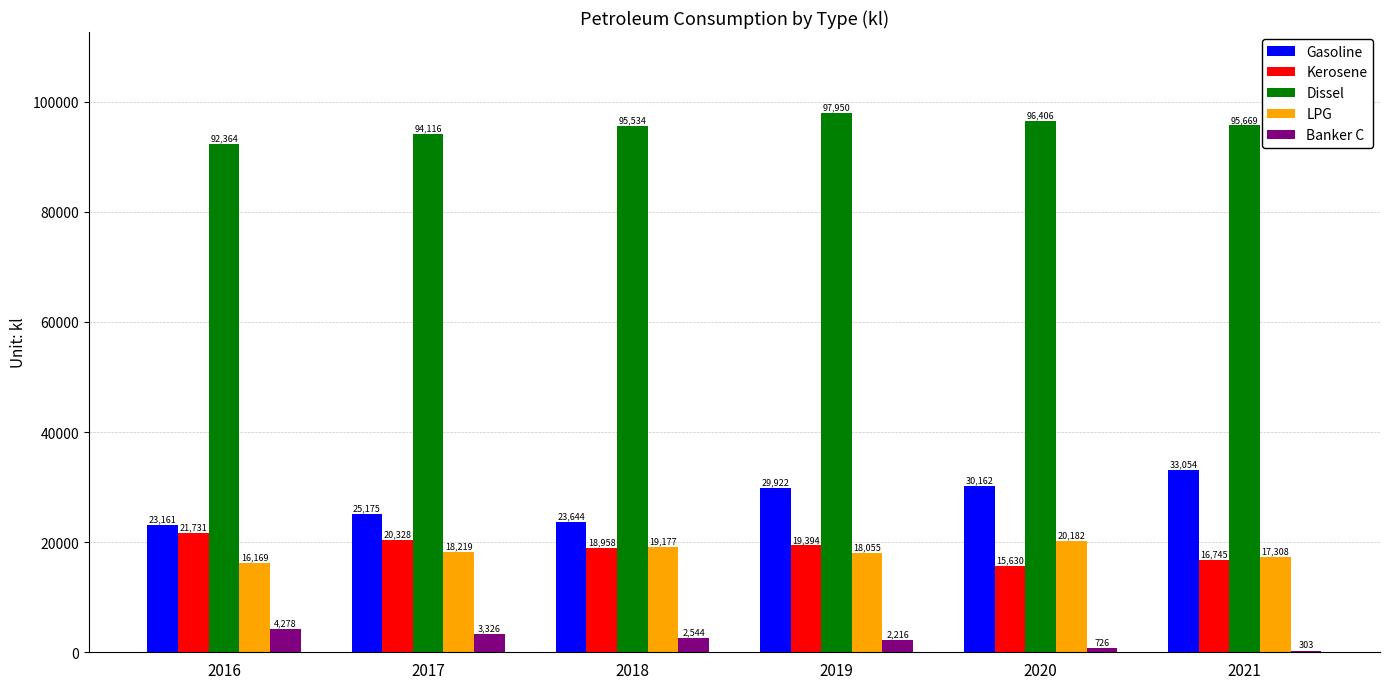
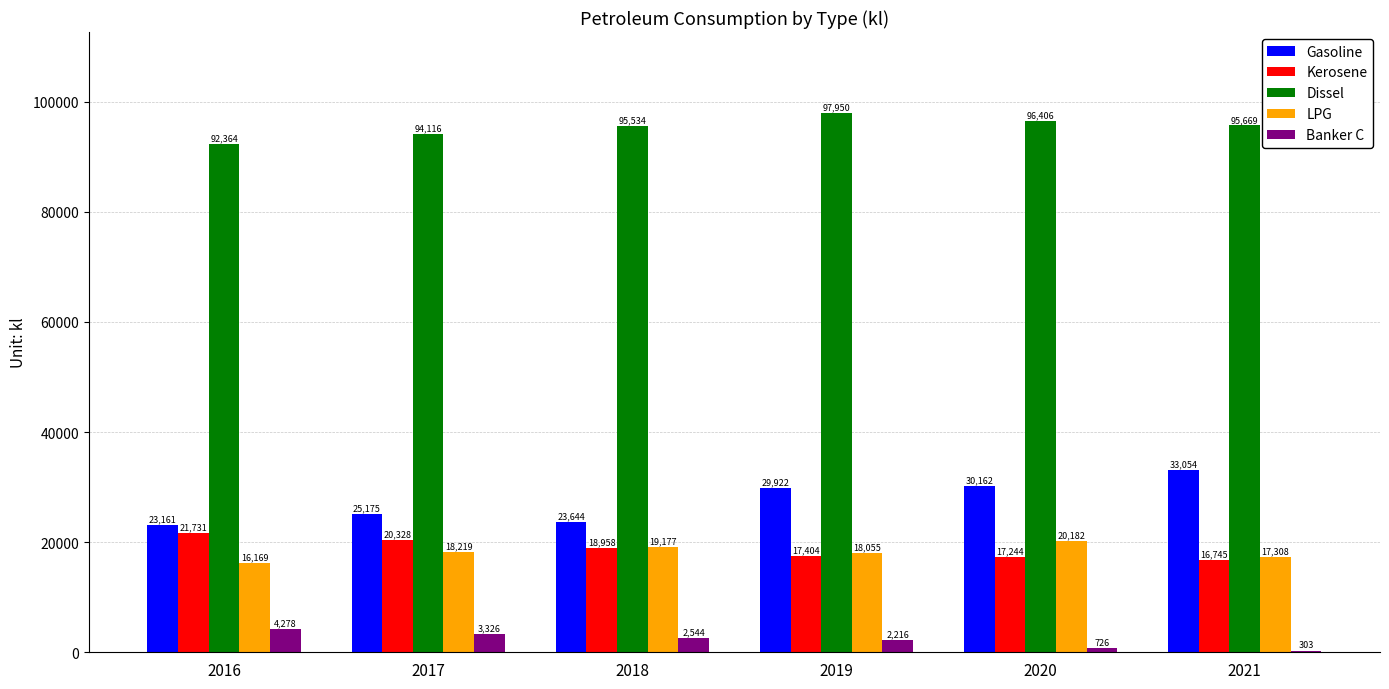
Kerosene, 2019: 19,394 -> 17,404
Kerosene, 2020: 15,630 -> 17,244
